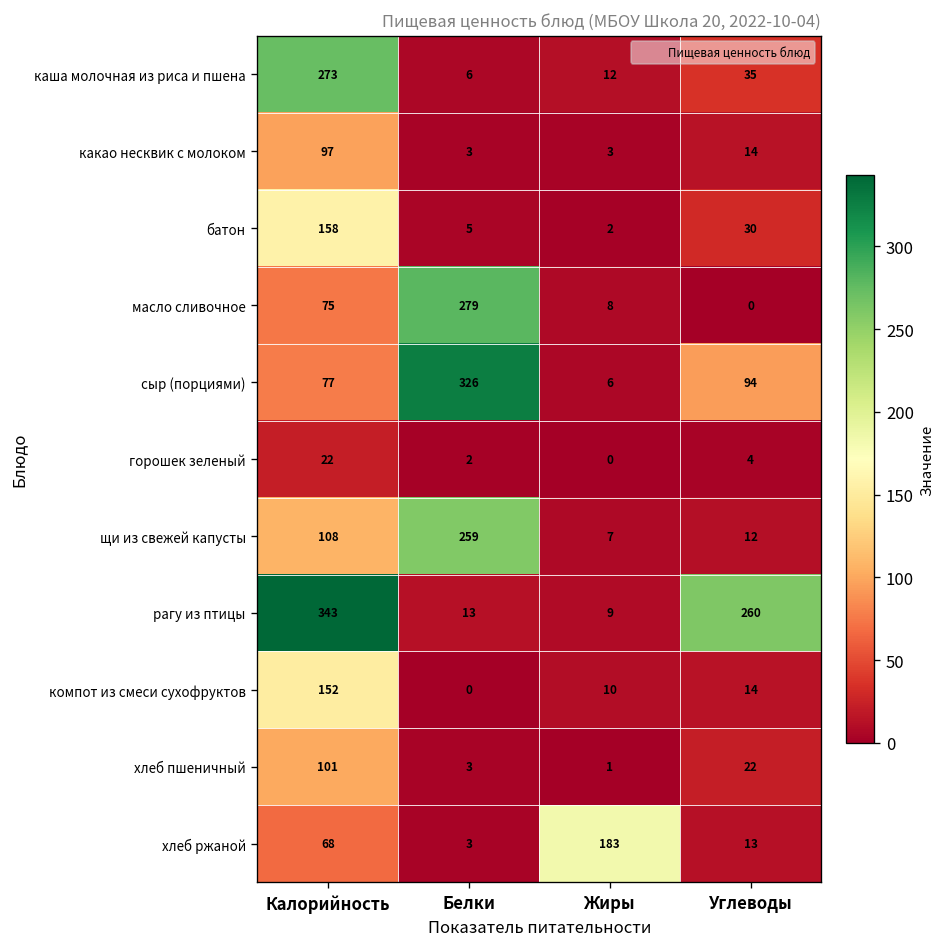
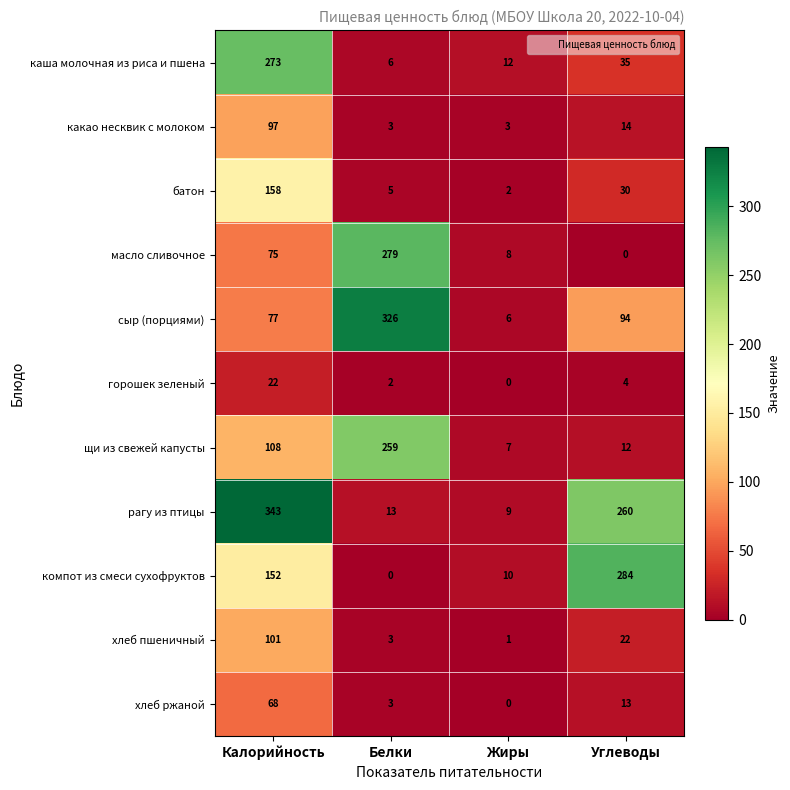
компот из смеси сухофруктов, Углеводы: 14 -> 284
хлеб ржаной, Жиры: 183 -> 0
